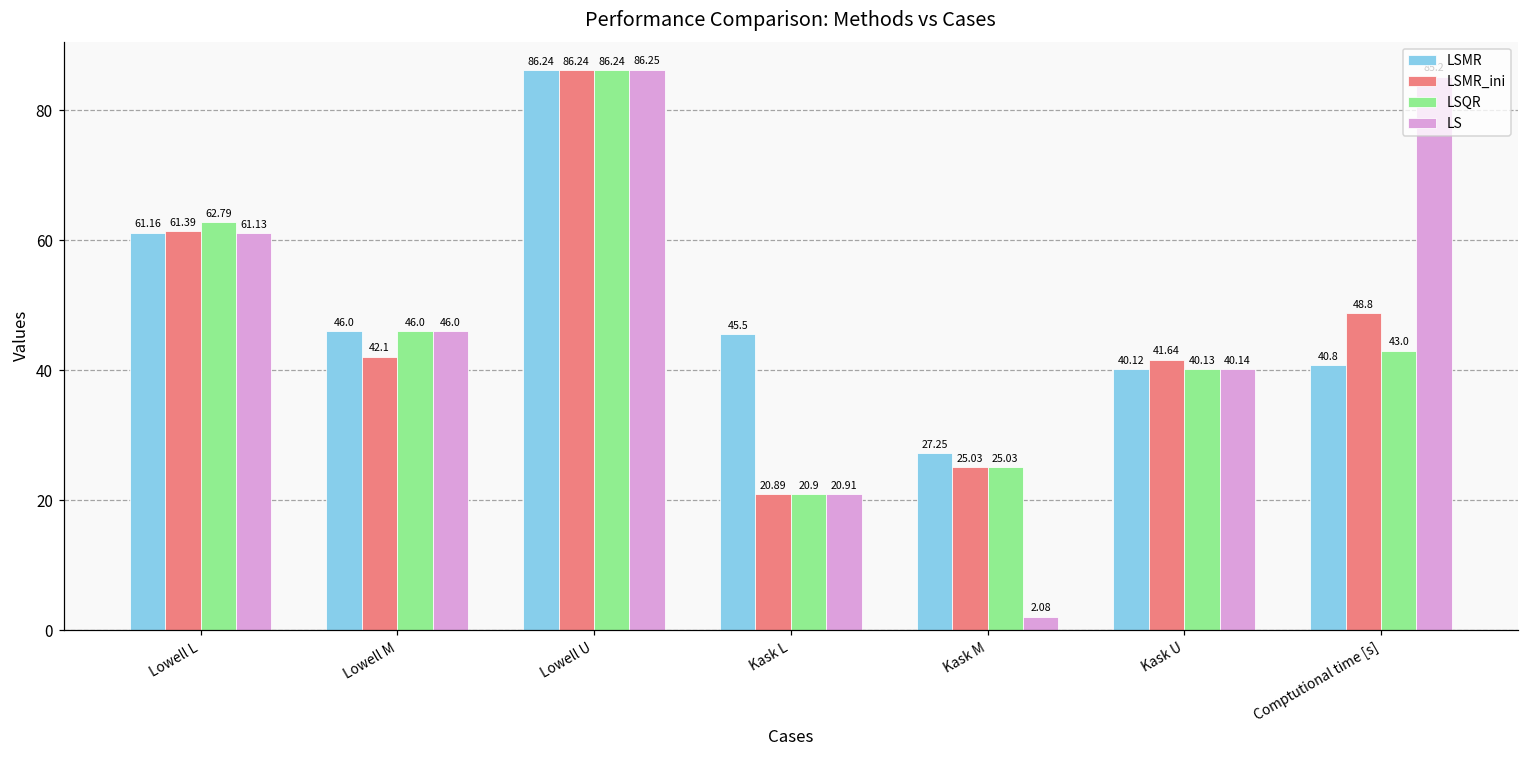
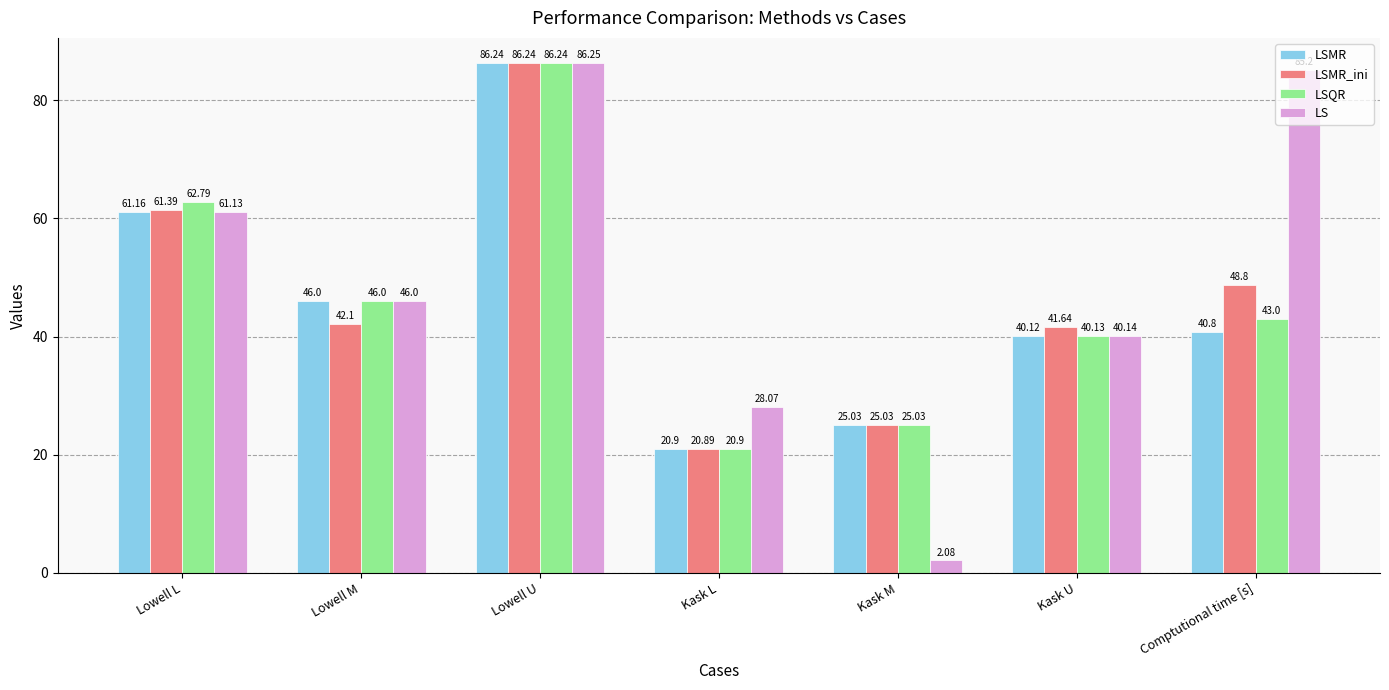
LSMR, Kask L: 45.5 -> 20.9
LS, Kask L: 20.91 -> 28.07
LSMR, Kask M: 27.25 -> 25.03
